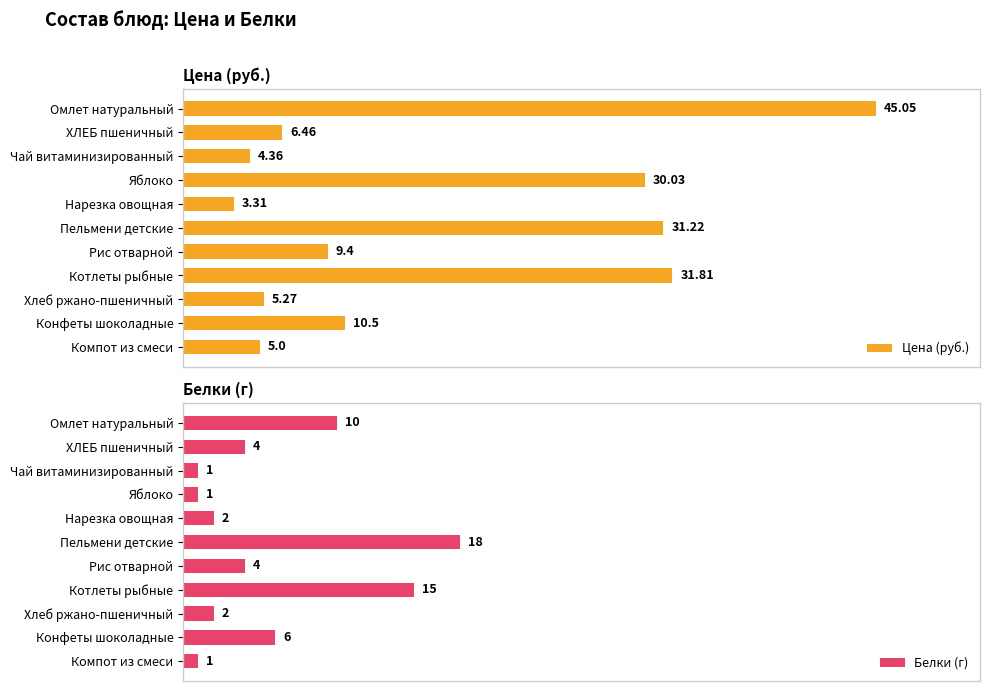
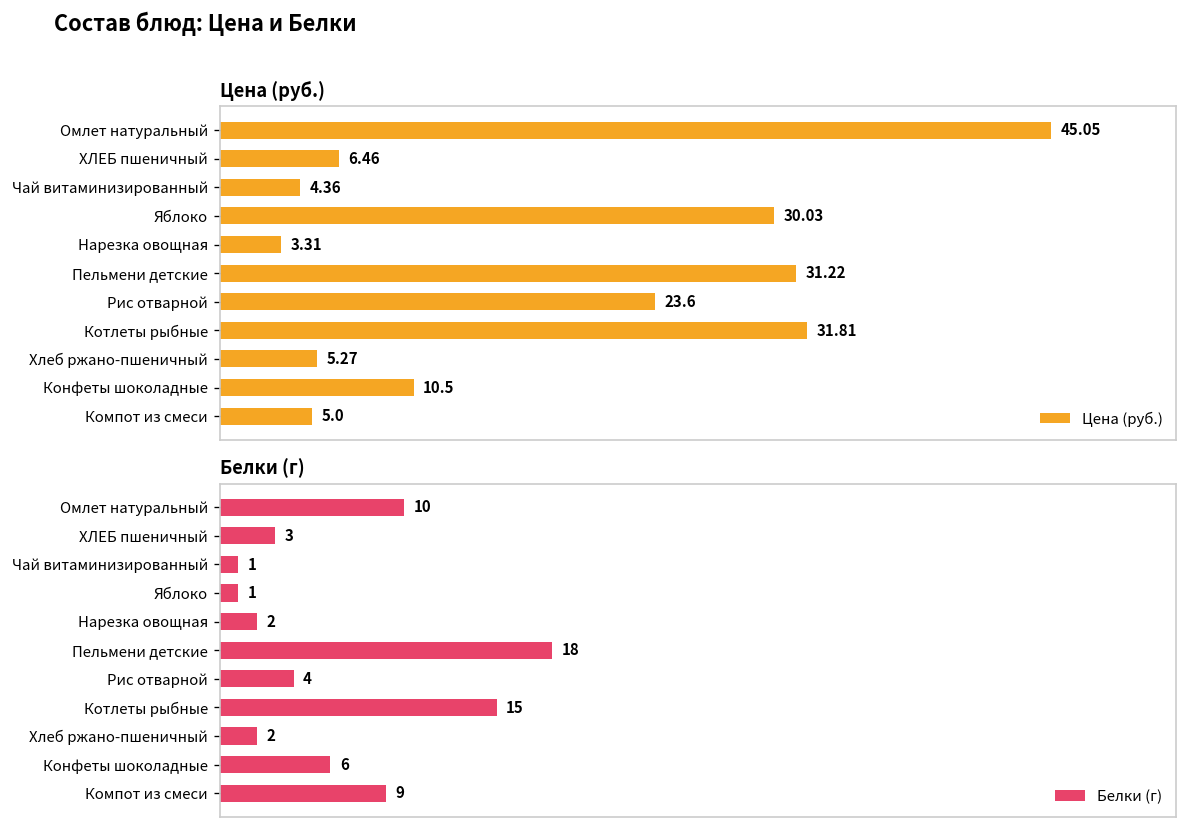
Цена (руб.), Рис отварной: 9.4 -> 23.6
Белки (г), ХЛЕБ пшеничный: 4 -> 3
Белки (г), Компот из смеси: 1 -> 9
